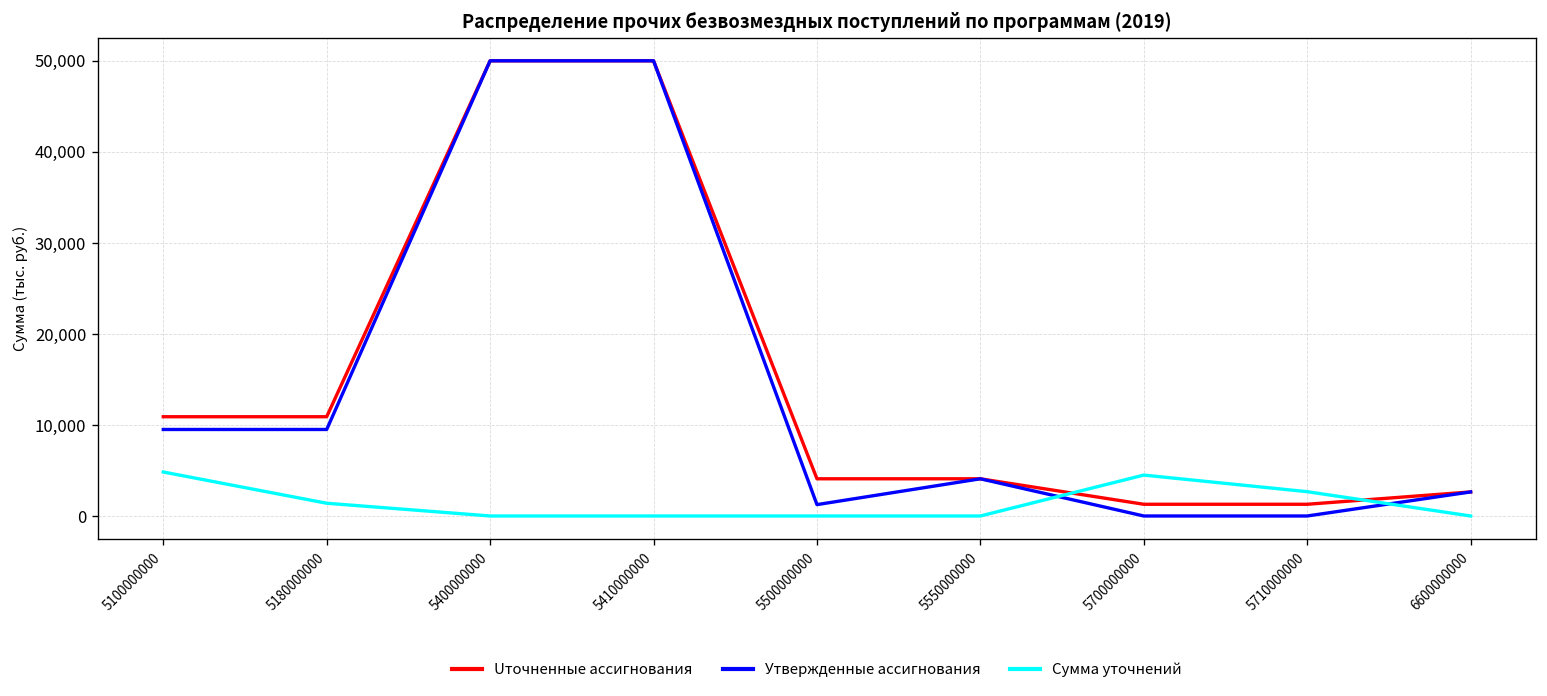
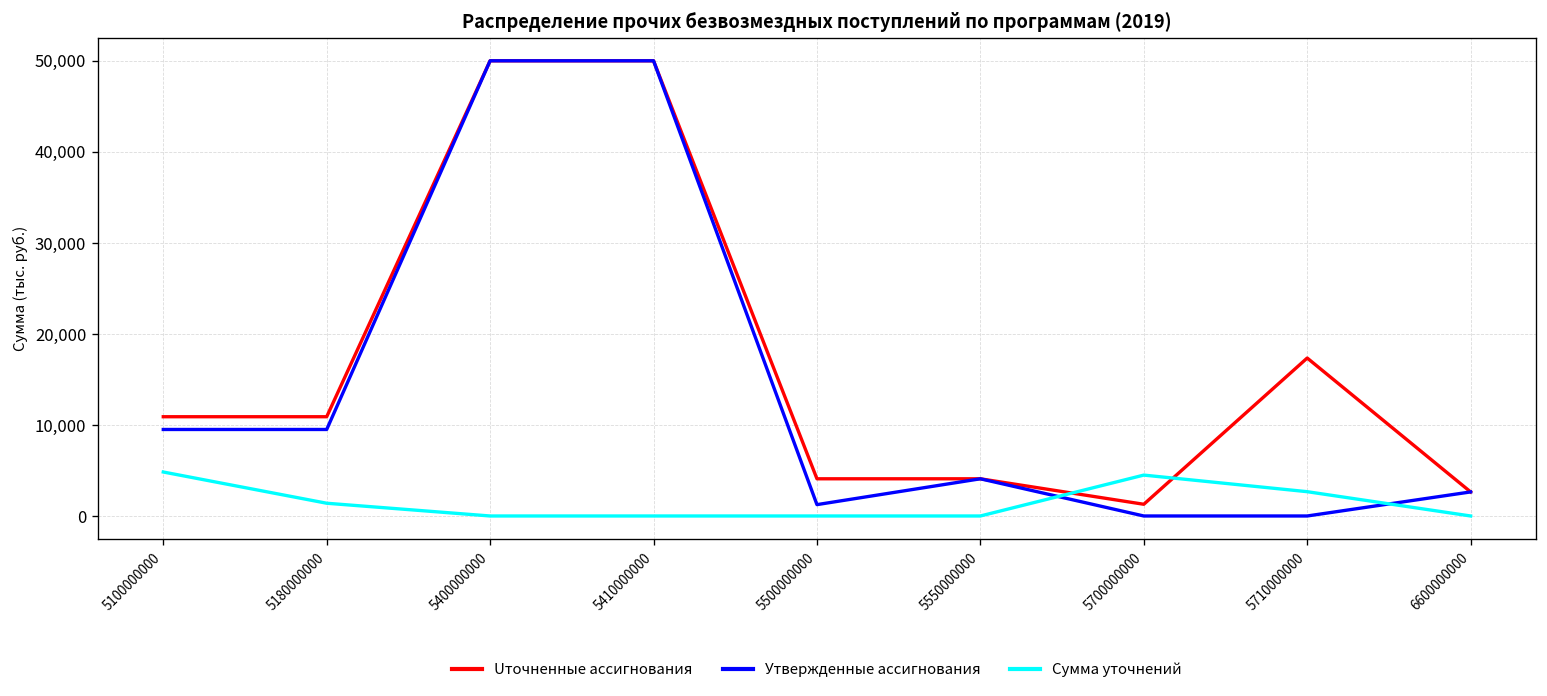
Uточненные ассигнования, 5710000000: 1,000 -> 17,000
